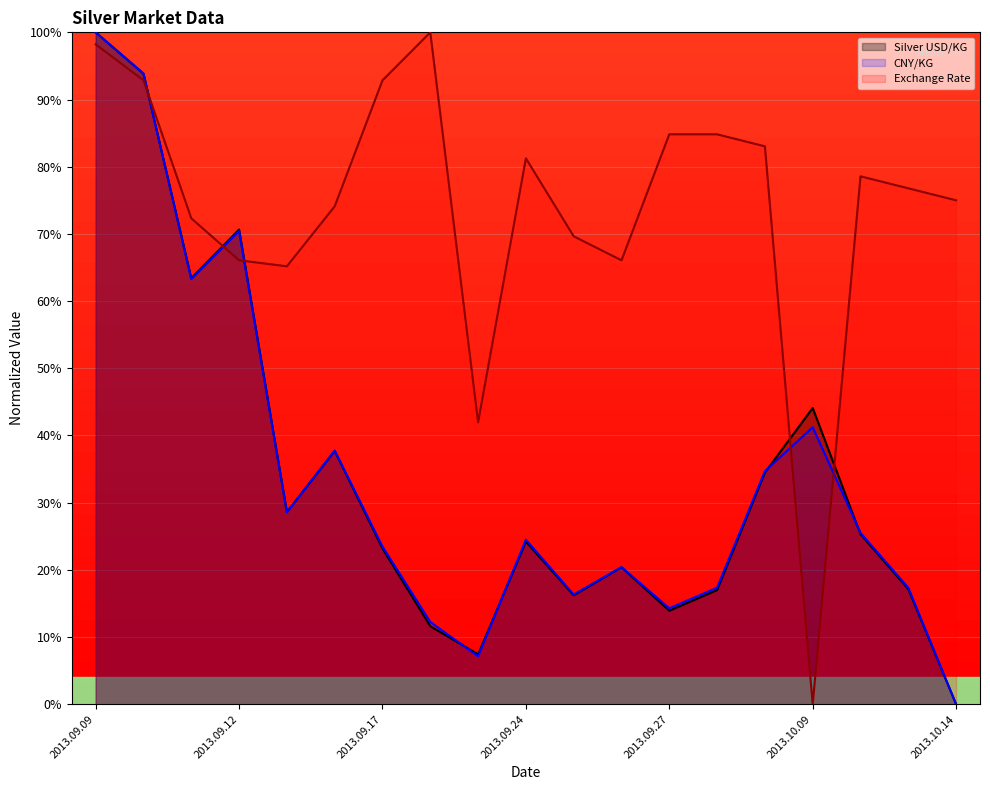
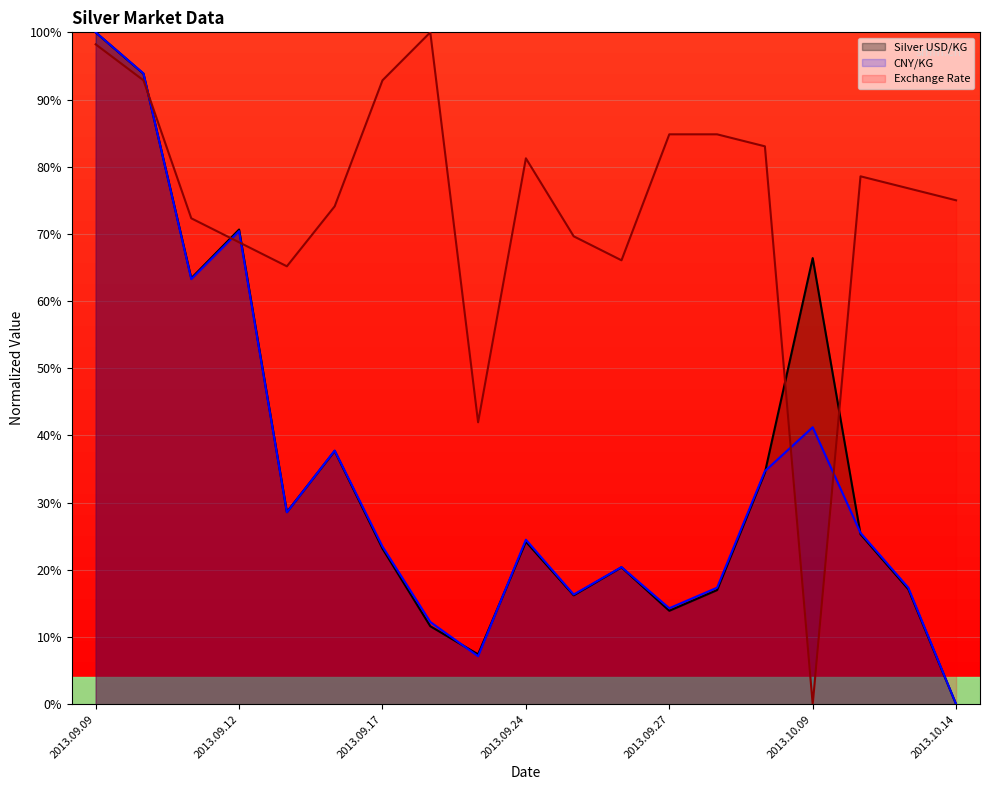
Exchange Rate, 2013.09.12: 66% -> 69%
Silver USD/KG, 2013.10.09: 44% -> 66%
